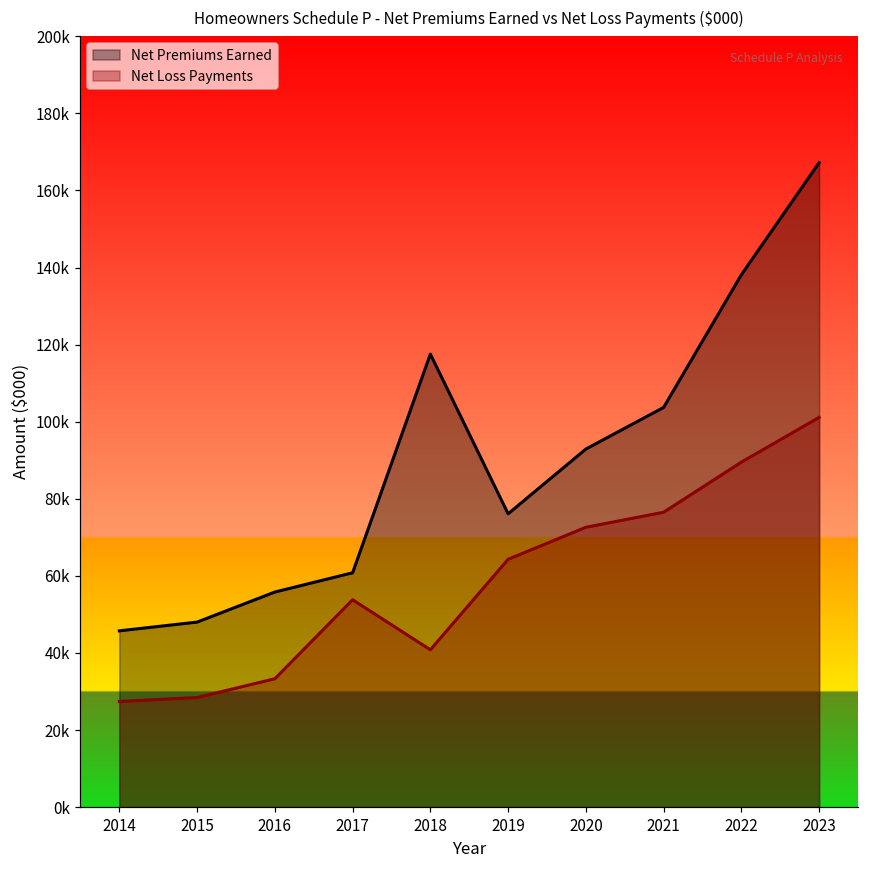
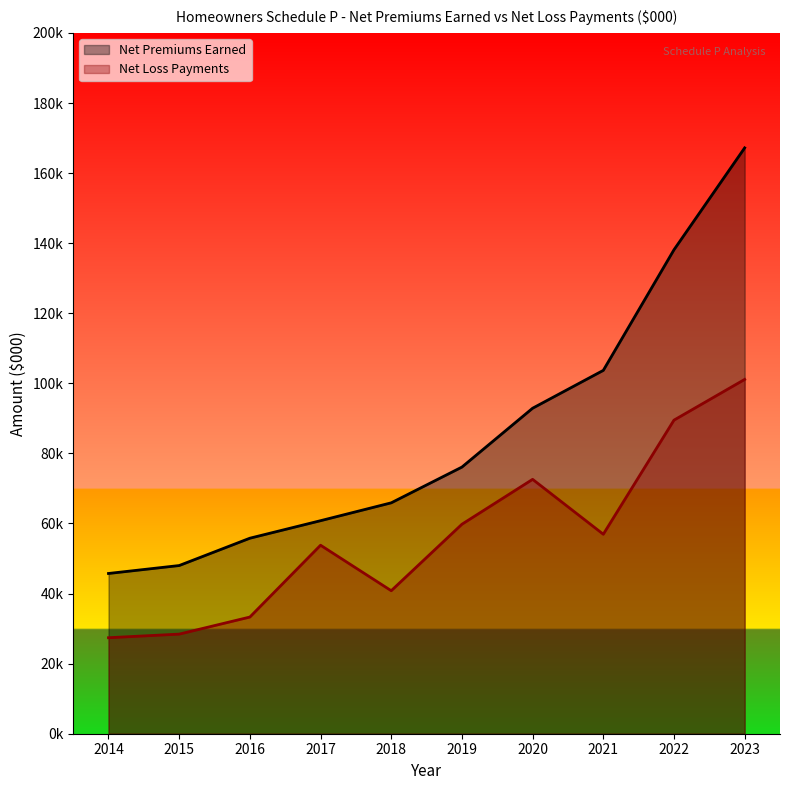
Net Premiums Earned, 2018: 118000 -> 66000
Net Loss Payments, 2019: 64000 -> 60000
Net Loss Payments, 2021: 77000 -> 57000
